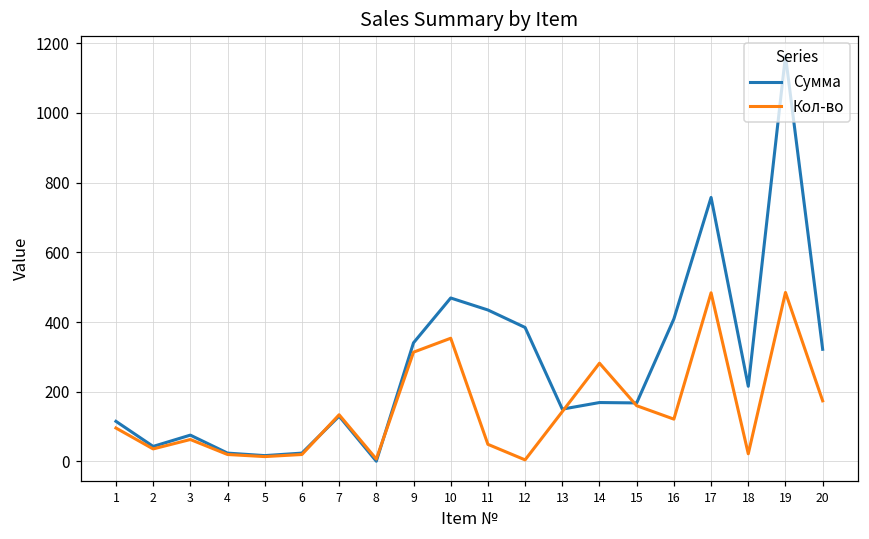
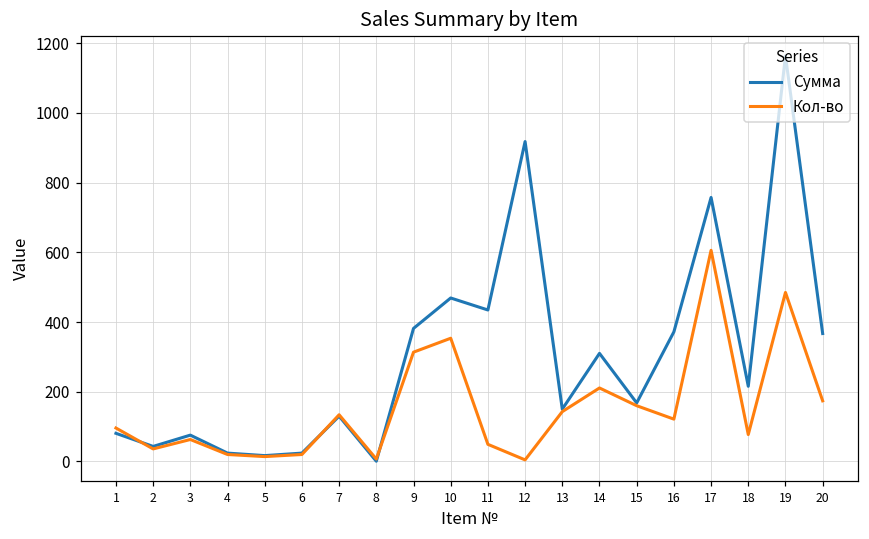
Сумма, 1: 120 -> 80
Сумма, 9: 340 -> 380
Сумма, 12: 380 -> 920
Сумма, 14: 170 -> 310
Кол-во, 14: 280 -> 210
Сумма, 16: 410 -> 370
Кол-во, 17: 480 -> 610
Кол-во, 18: 20 -> 80
Сумма, 20: 320 -> 370
